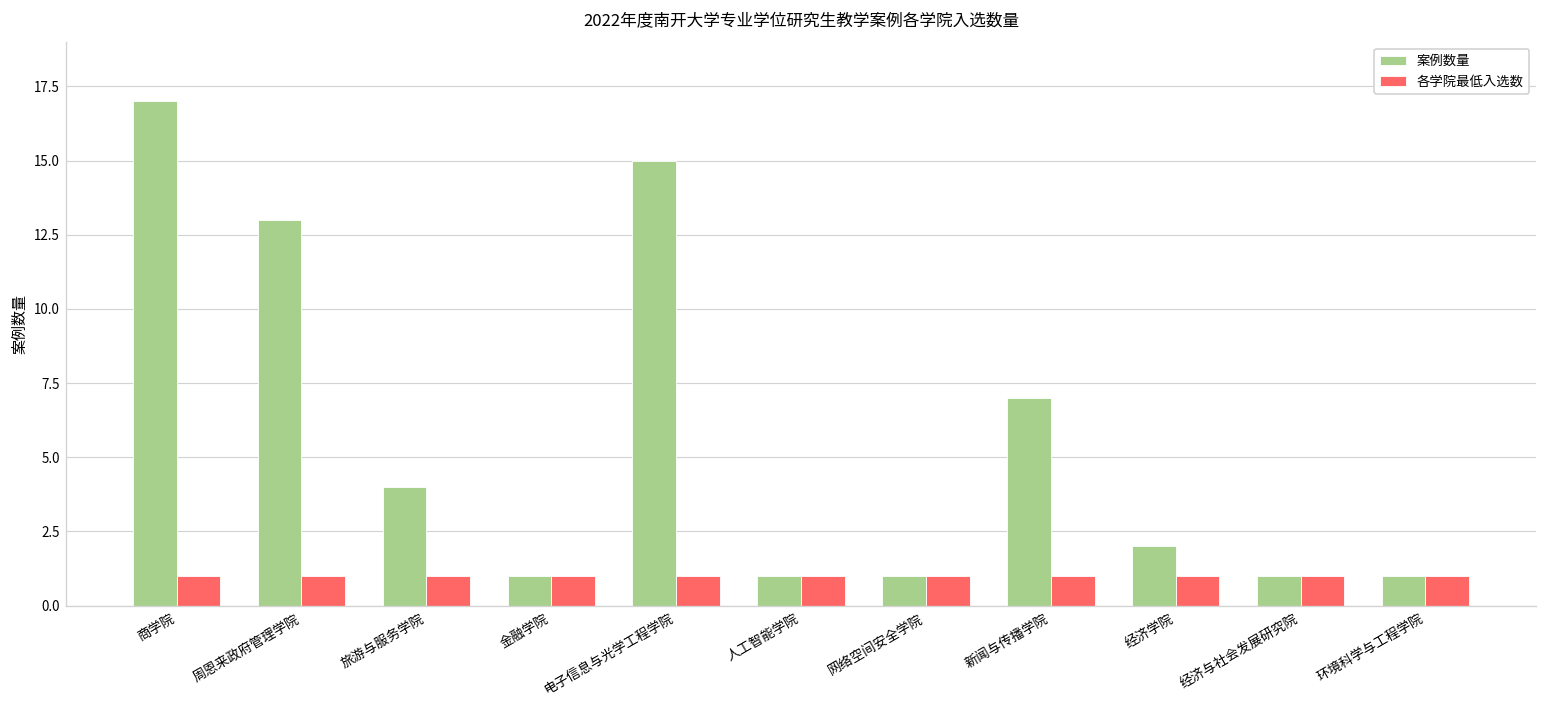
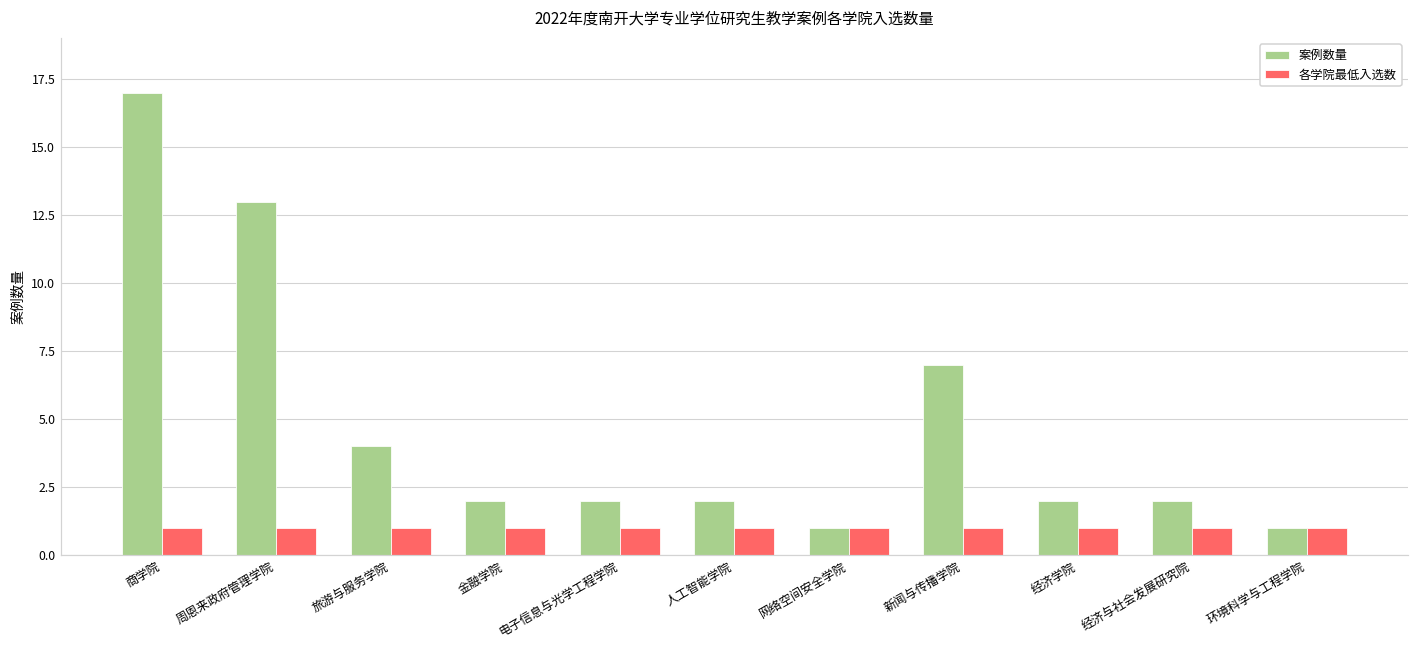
案例数量, 金融学院: 1 -> 2
案例数量, 电子信息与光学工程学院: 15 -> 2
案例数量, 人工智能学院: 1 -> 2
案例数量, 经济与社会发展研究院: 1 -> 2
